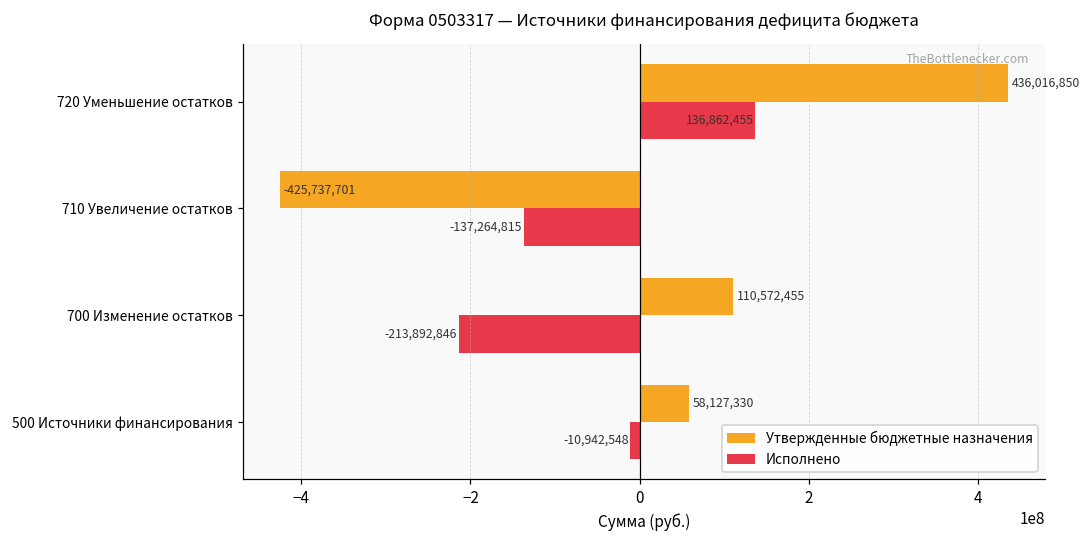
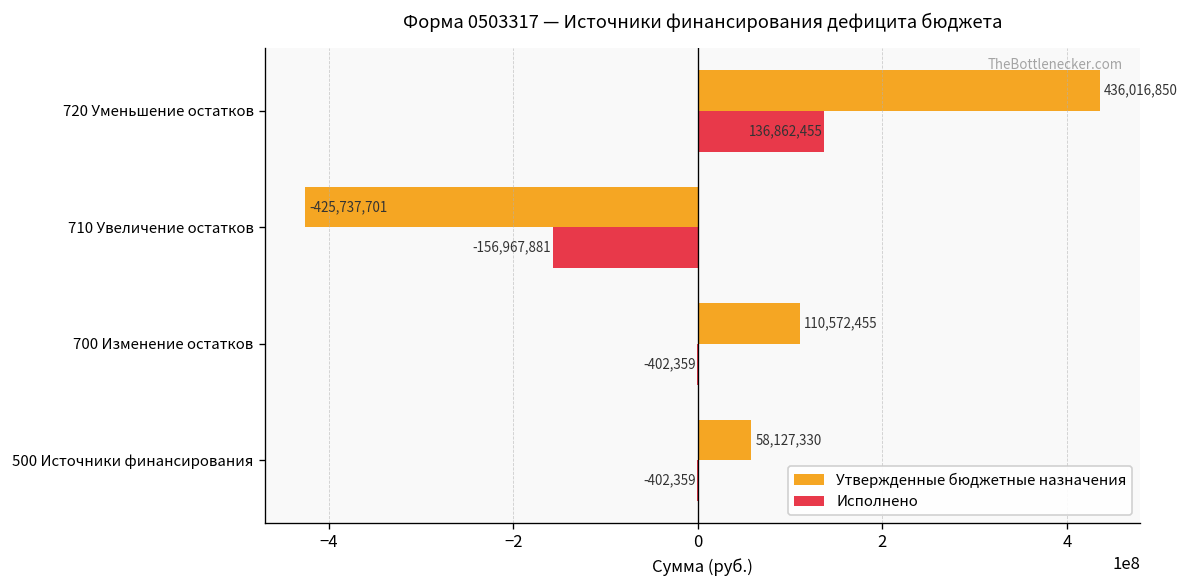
Исполнено, 710 Увеличение остатков: -137,264,815 -> -156,967,881
Исполнено, 700 Изменение остатков: -213,892,846 -> -402,359
Исполнено, 500 Источники финансирования: -10,942,548 -> -402,359
